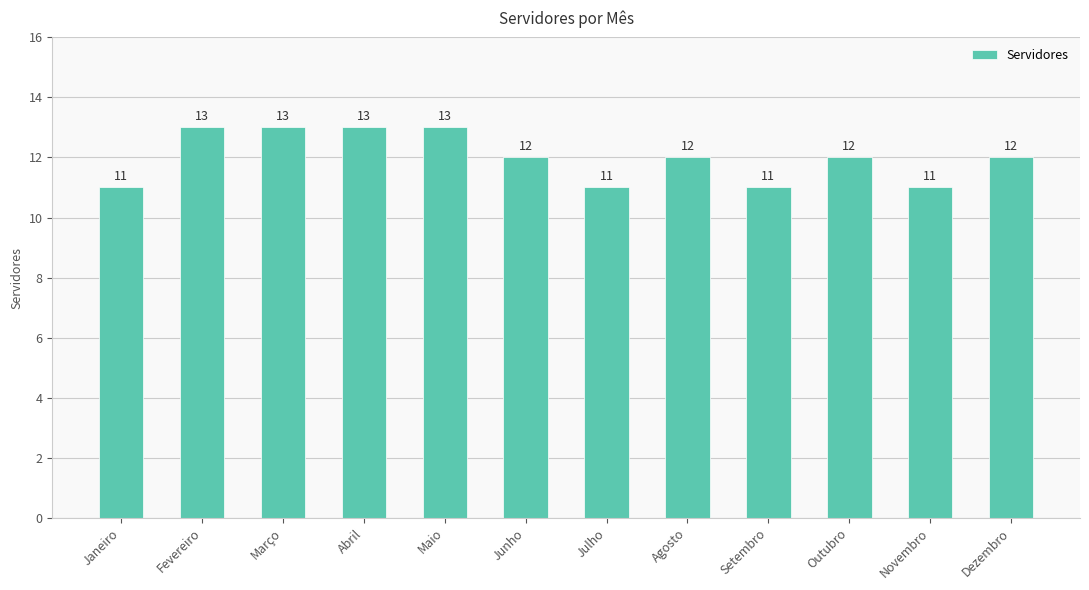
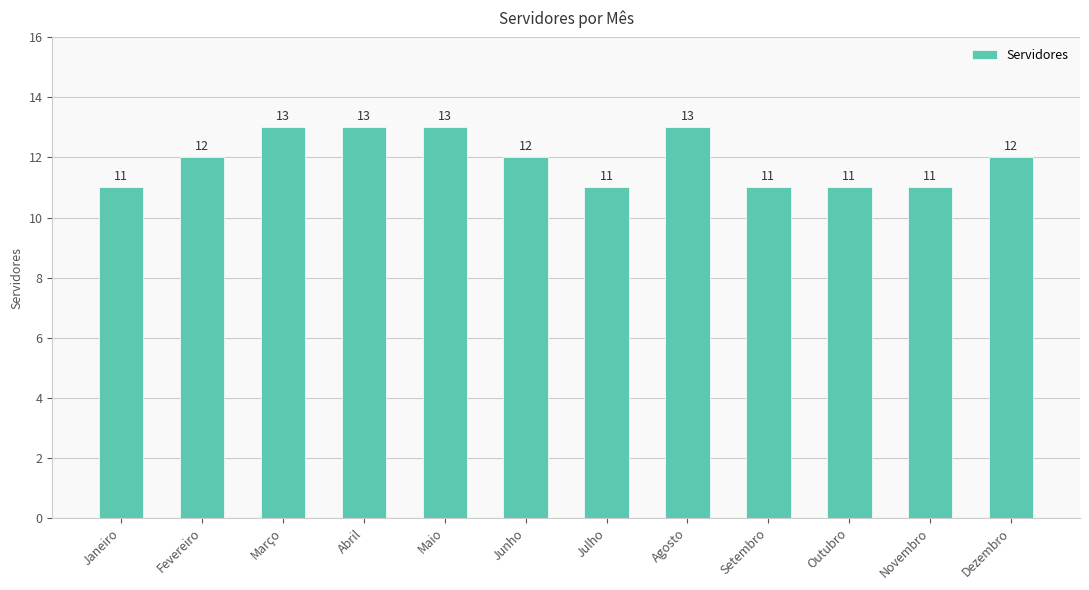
Fevereiro: 13 -> 12
Agosto: 12 -> 13
Outubro: 12 -> 11
